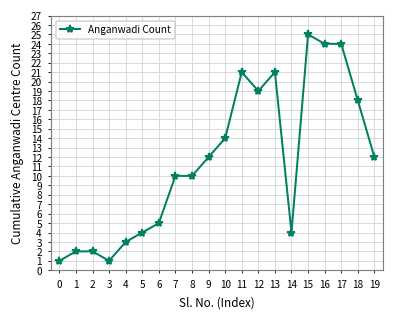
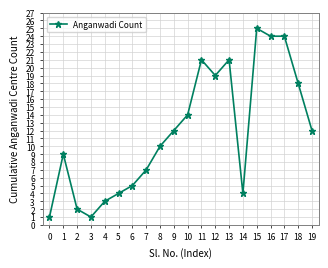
1: 2 -> 9
7: 10 -> 7
